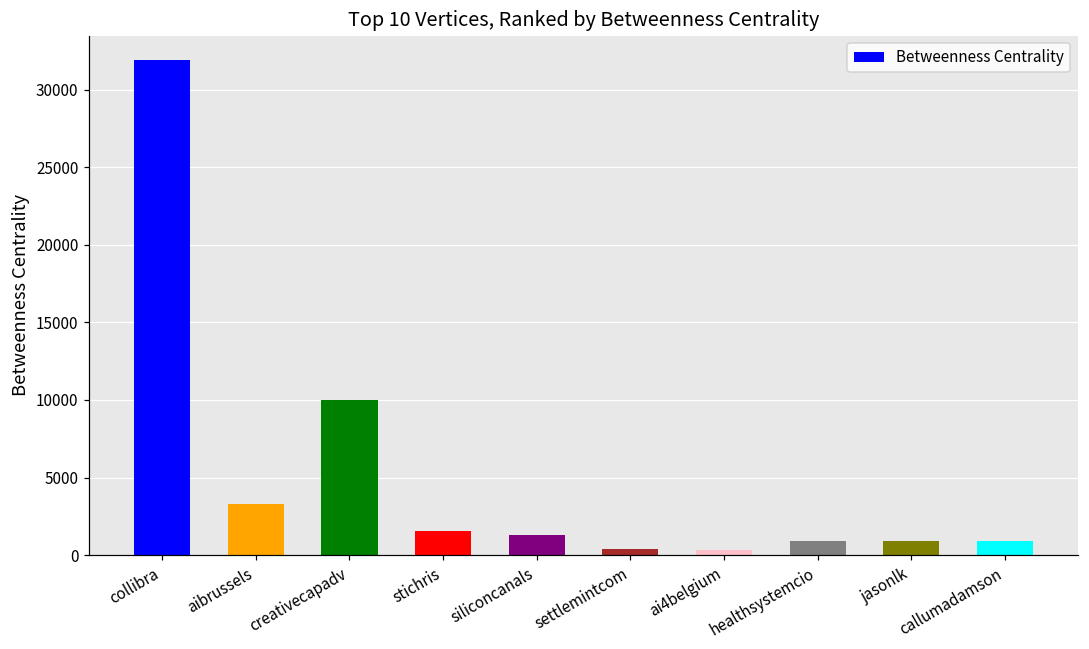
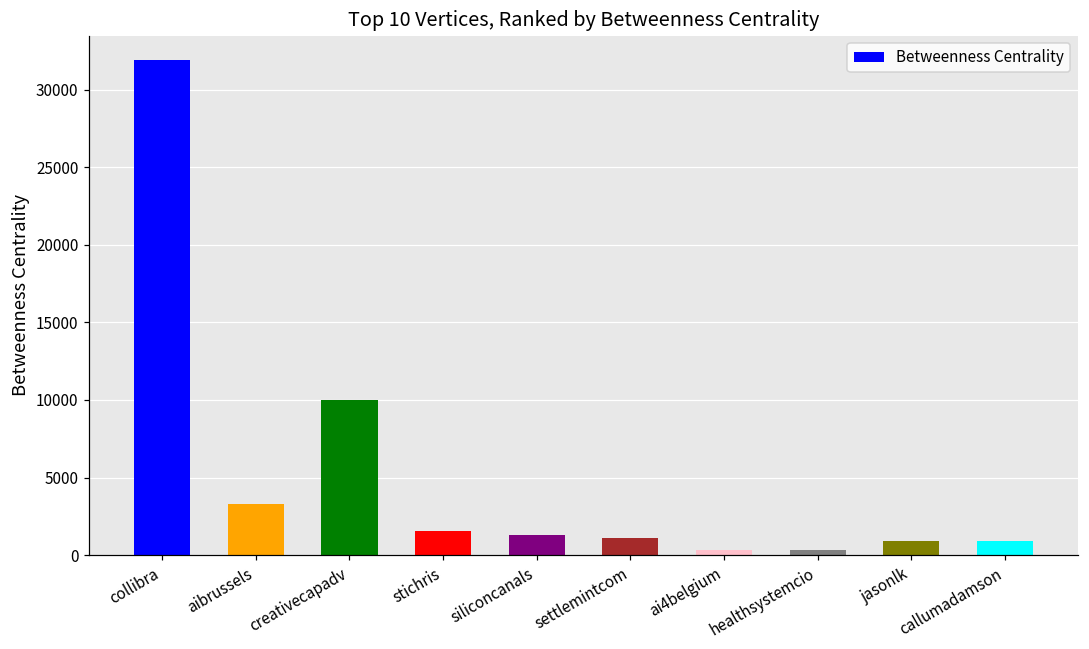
settlemintcom: 400 -> 1100
healthsystemcio: 900 -> 300
